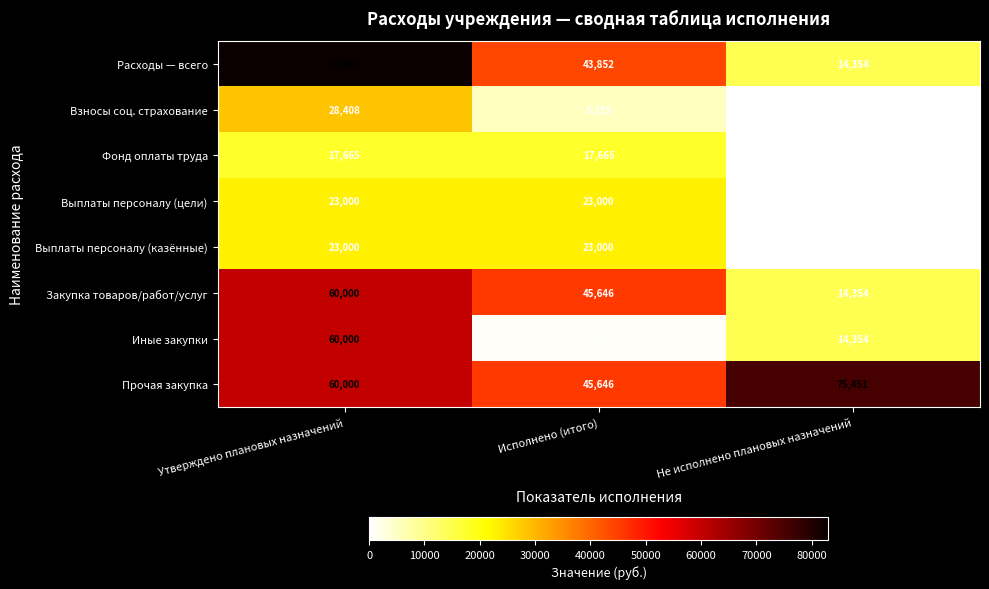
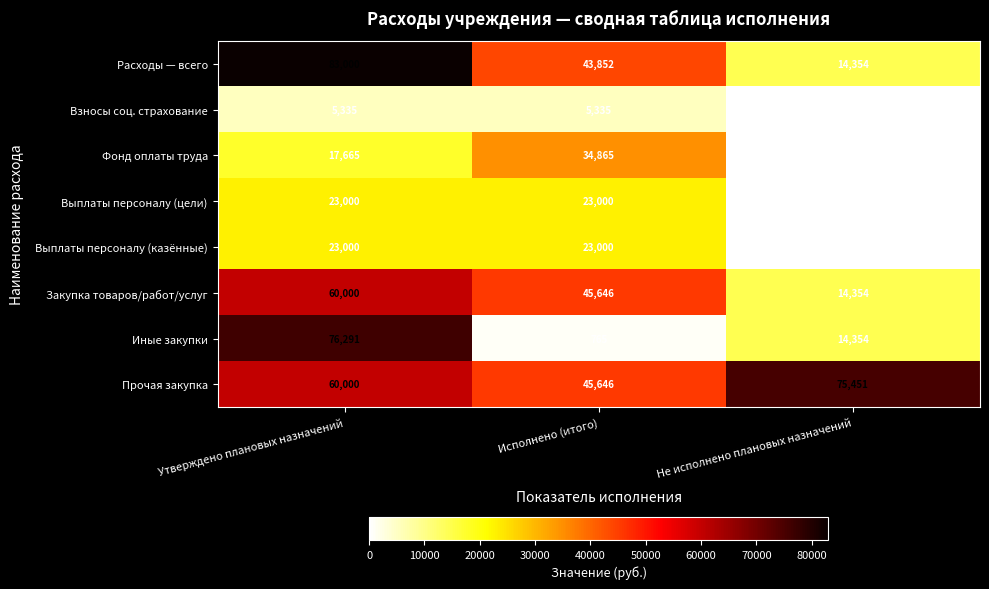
Взносы соц. страхование, Утверждено плановых назначений: 28,408 -> 5,335
Фонд оплаты труда, Исполнено (итого): 17,665 -> 34,865
Иные закупки, Утверждено плановых назначений: 60,000 -> 76,291
